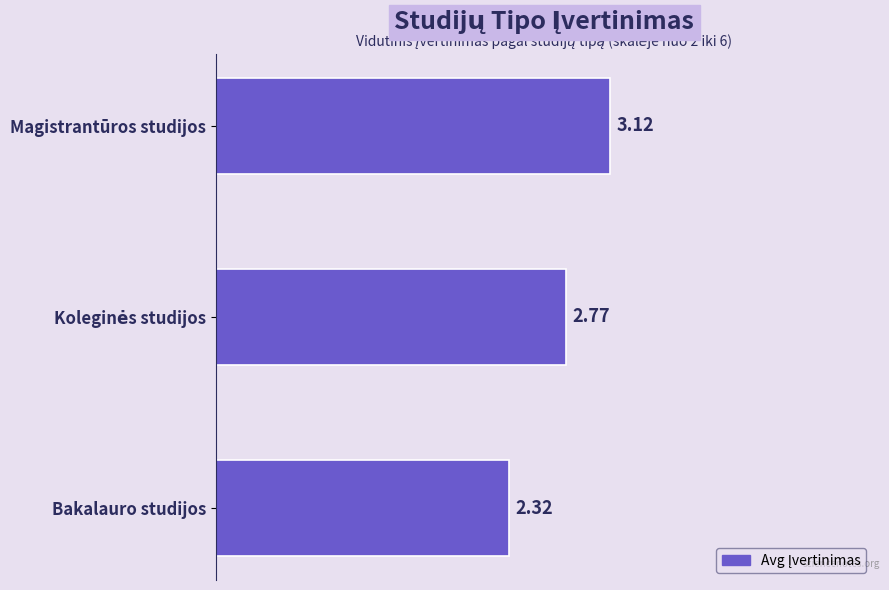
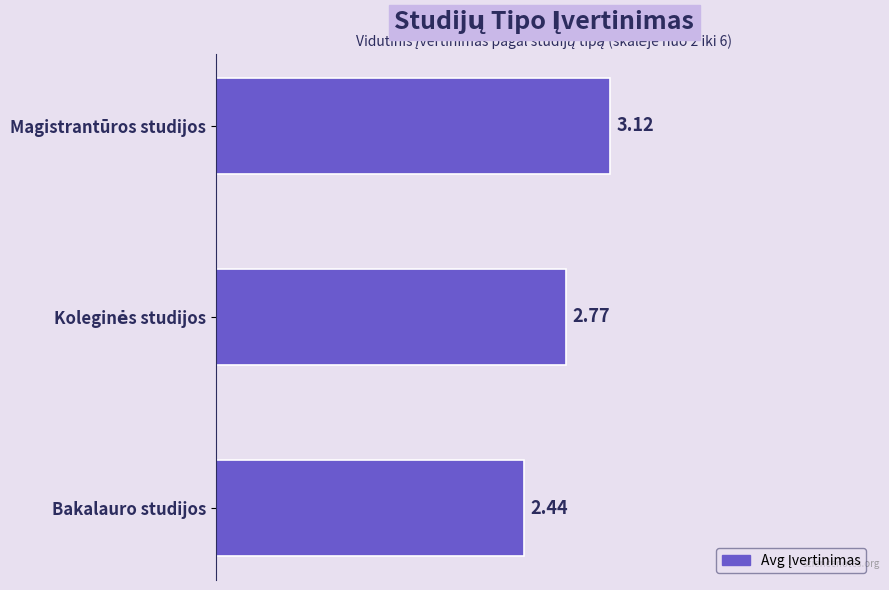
Bakalauro studijos: 2.32 -> 2.44
